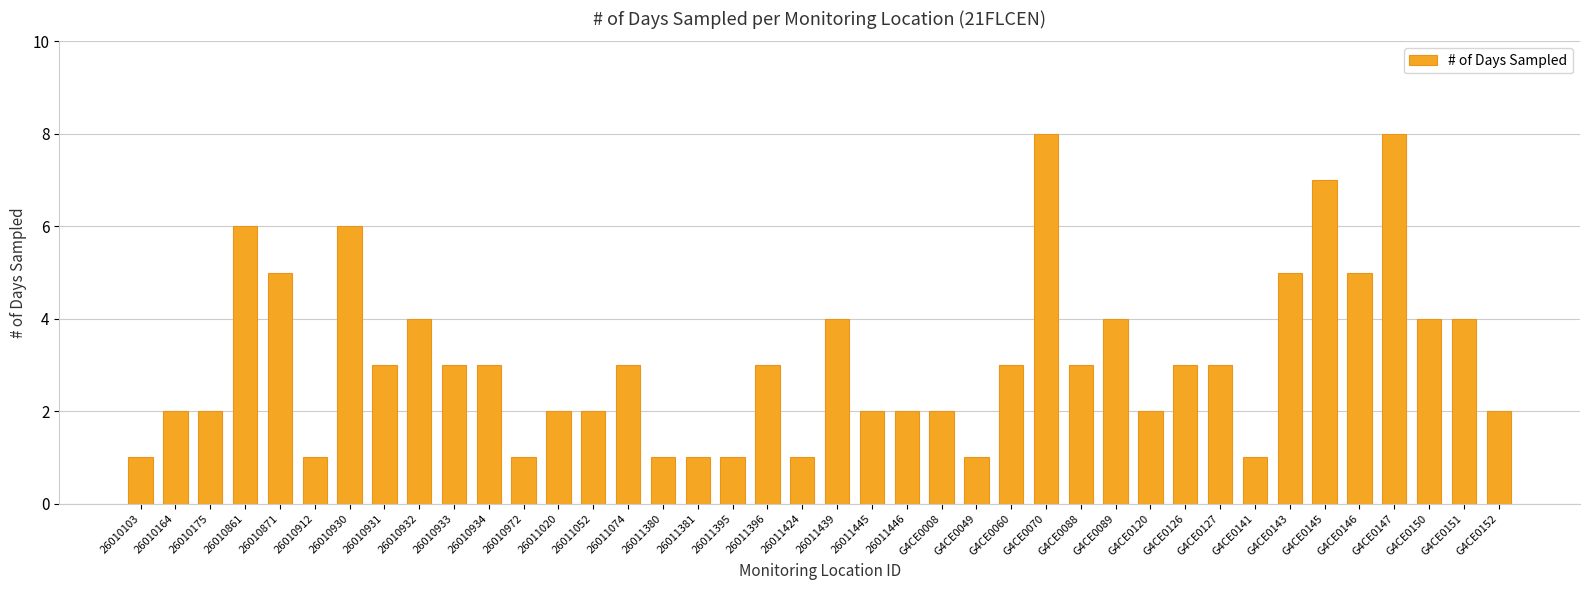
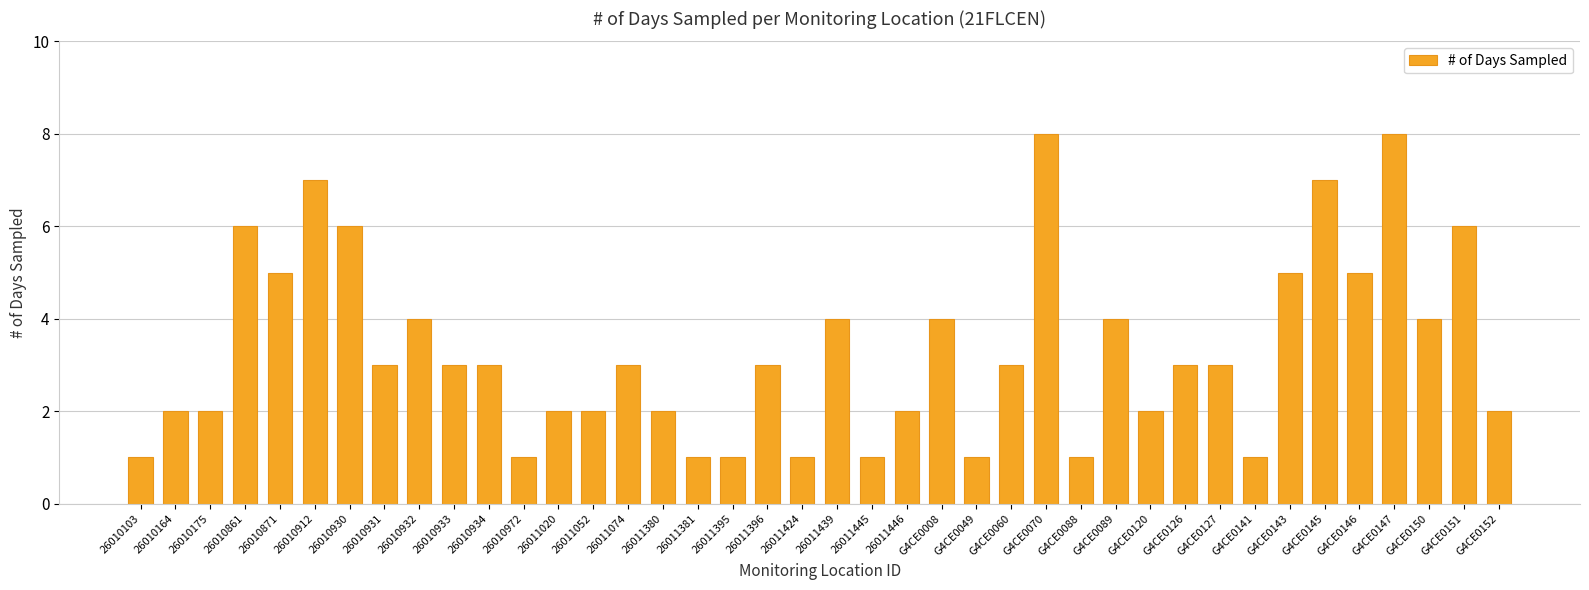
26010912: 1 -> 7
26011380: 1 -> 2
26011445: 2 -> 1
G4CE0008: 2 -> 4
G4CE0088: 3 -> 1
G4CE0151: 4 -> 6
